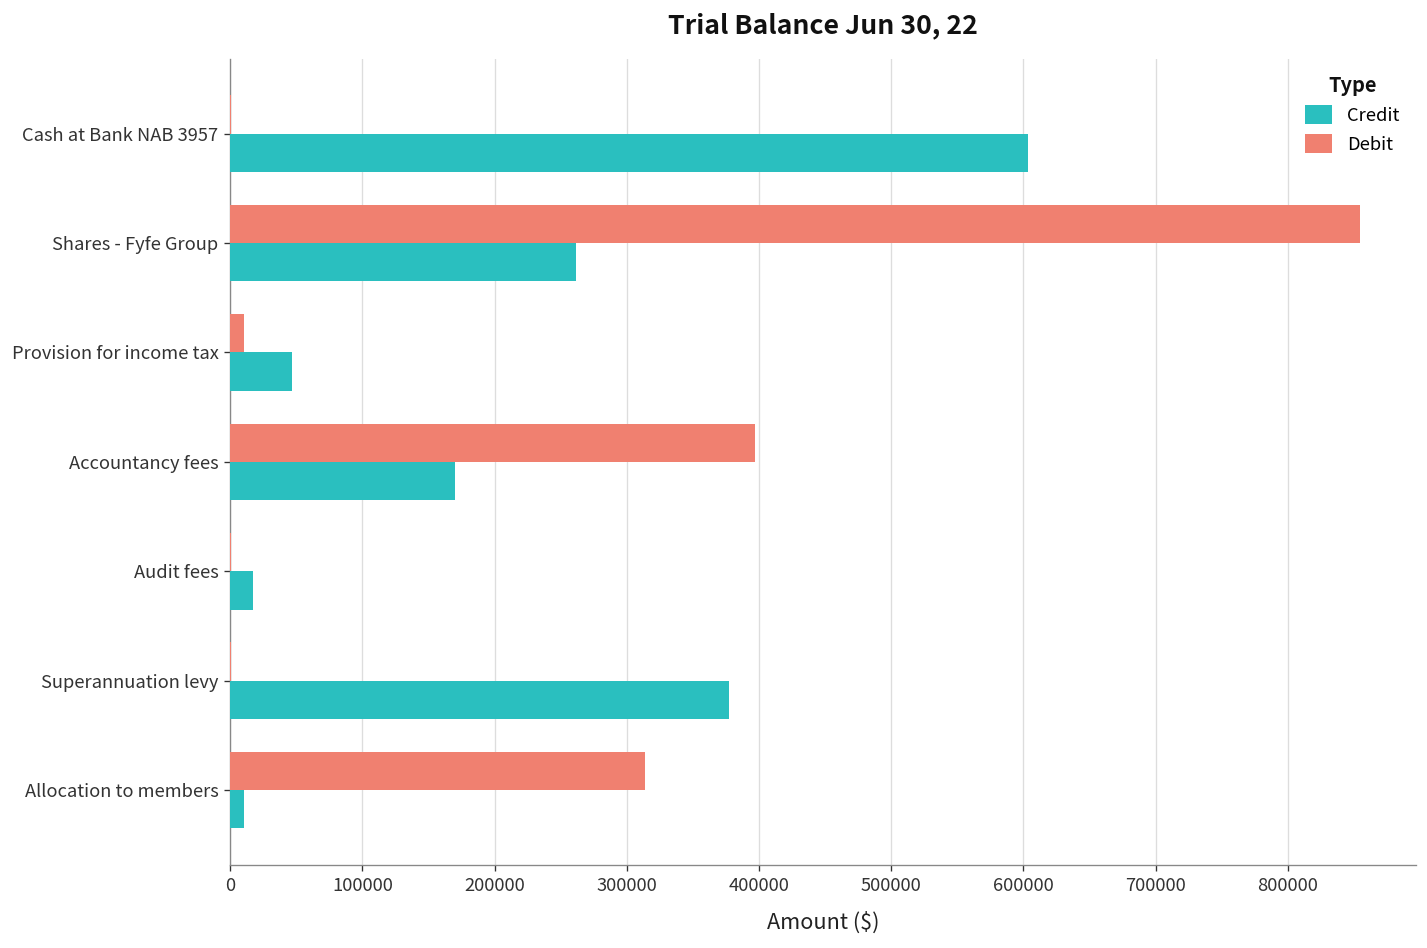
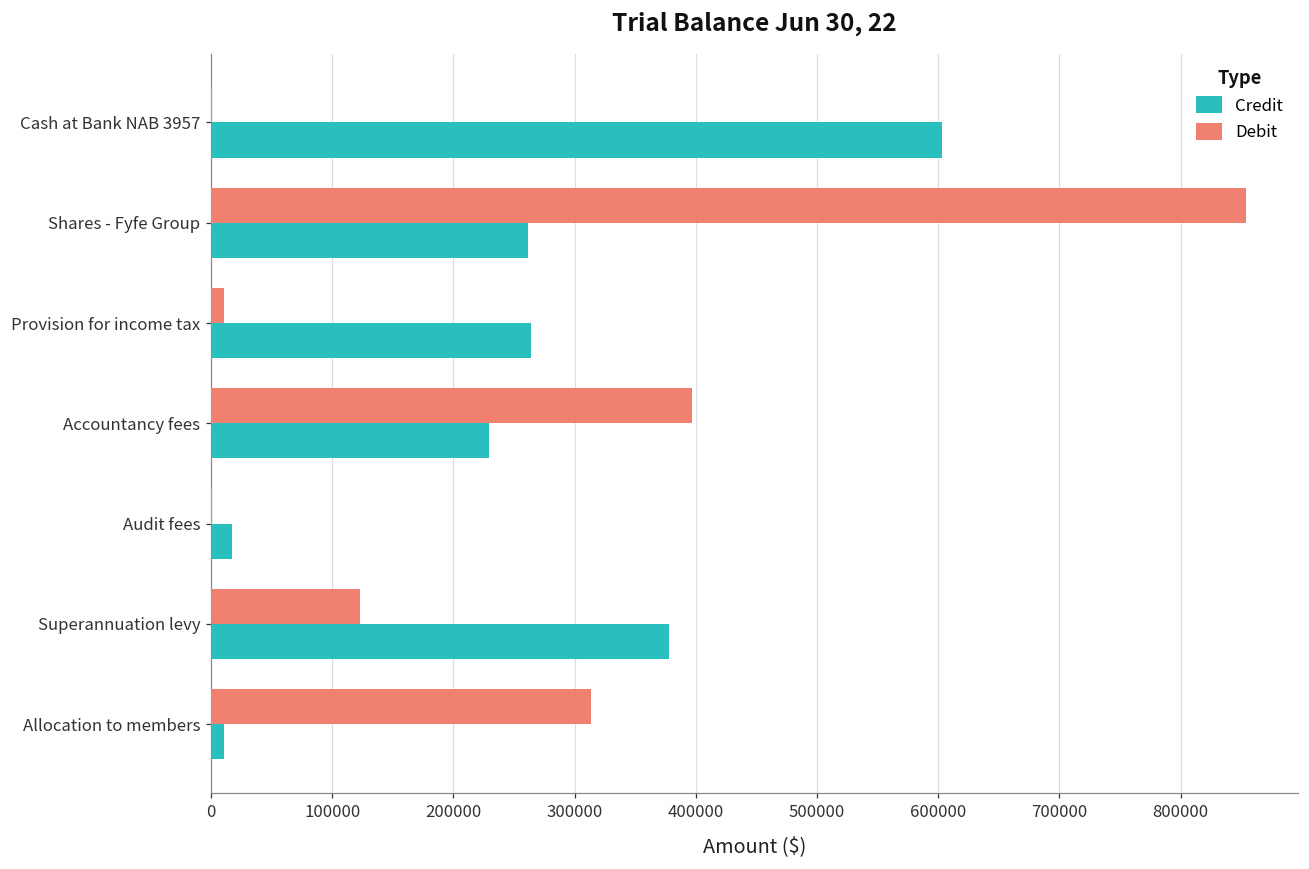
Credit, Provision for income tax: 47000 -> 264000
Credit, Accountancy fees: 170000 -> 229000
Debit, Superannuation levy: 0 -> 123000
